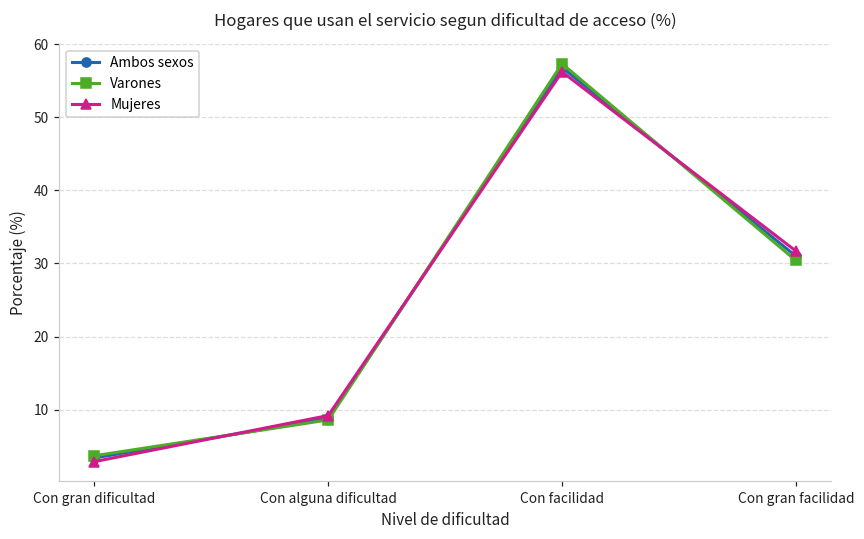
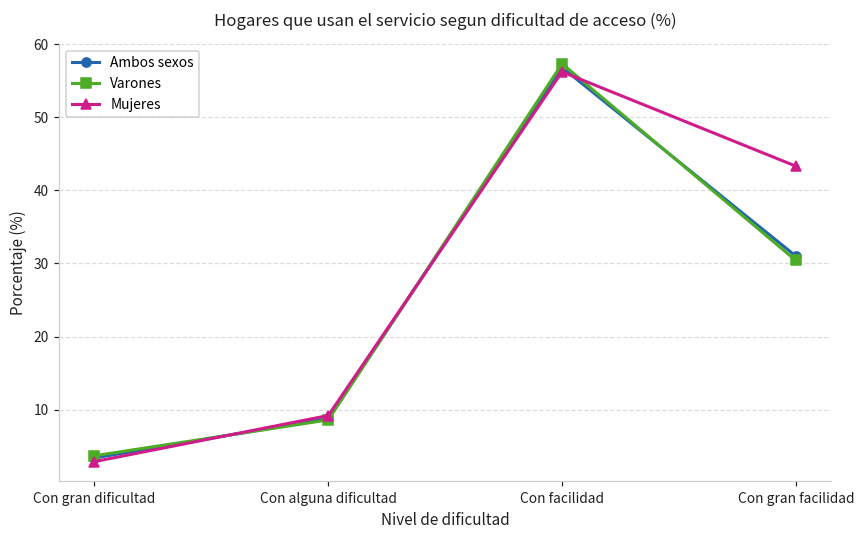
Mujeres, Con gran facilidad: 32 -> 43
